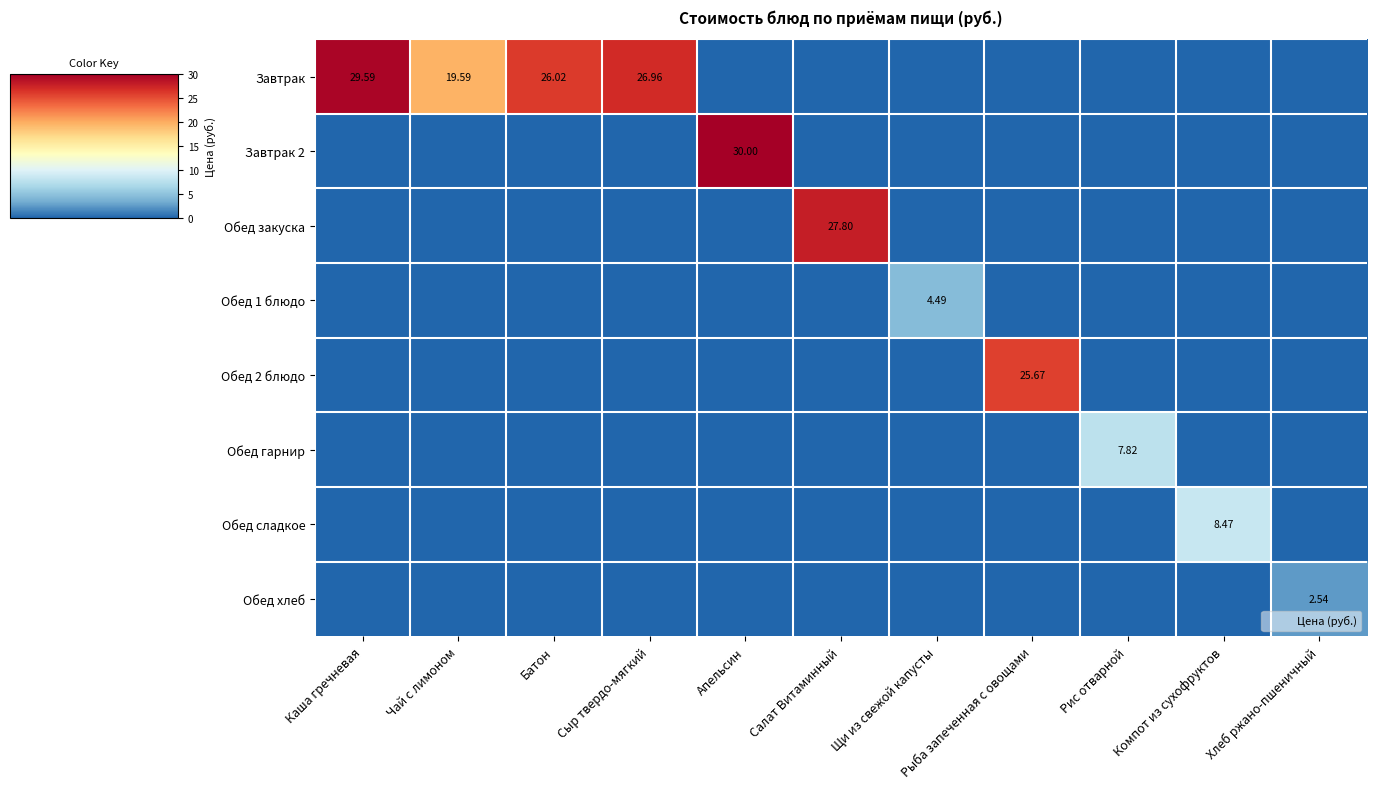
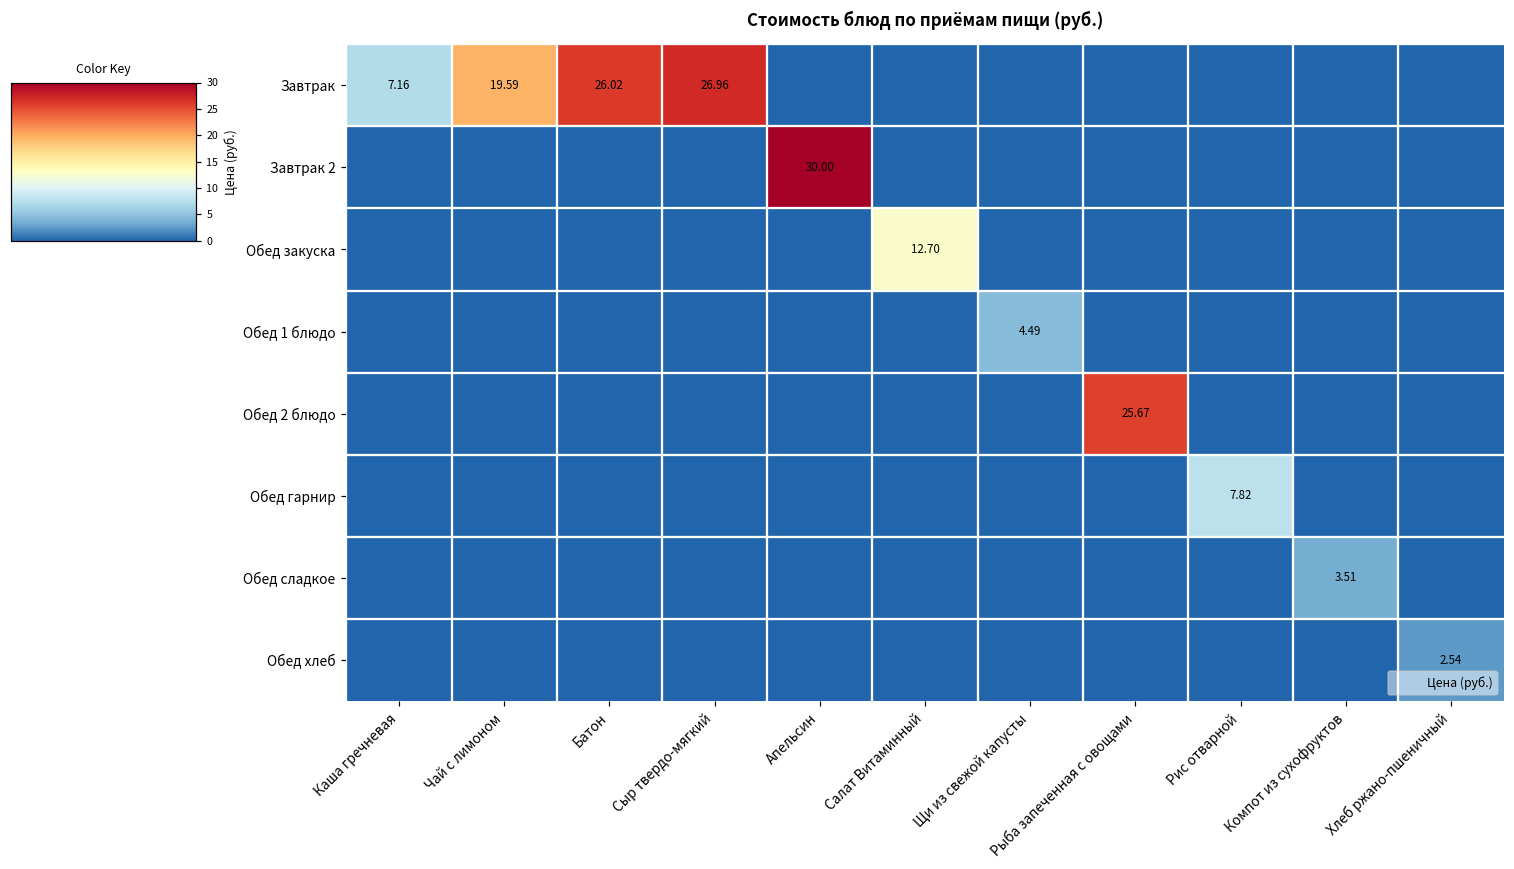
Завтрак, Каша гречневая: 29.59 -> 7.16
Обед закуска, Салат Витаминный: 27.80 -> 12.70
Обед сладкое, Компот из сухофруктов: 8.47 -> 3.51
